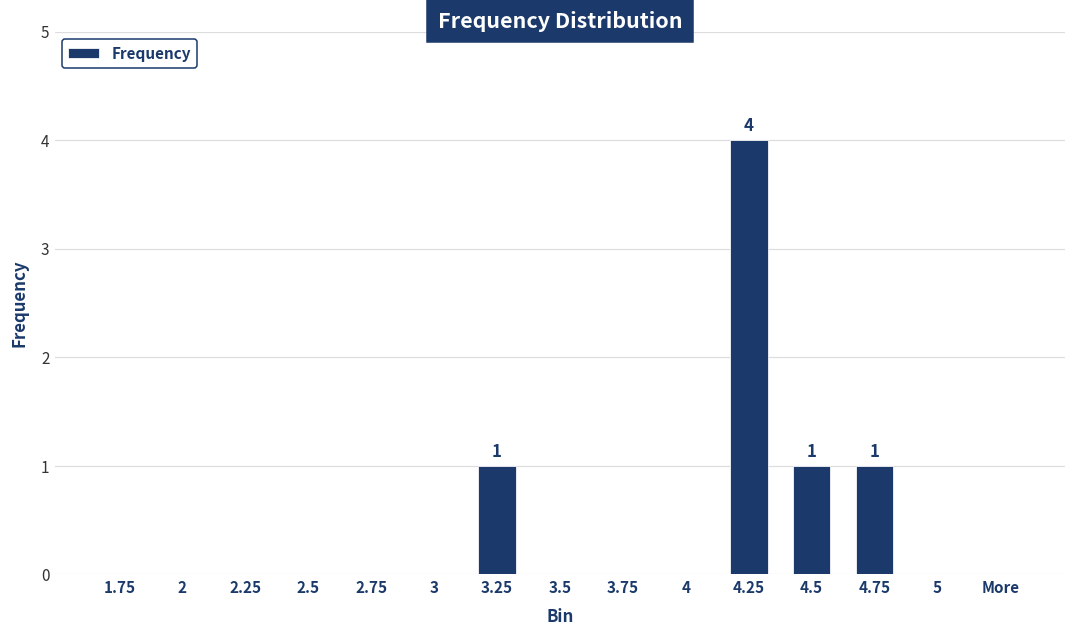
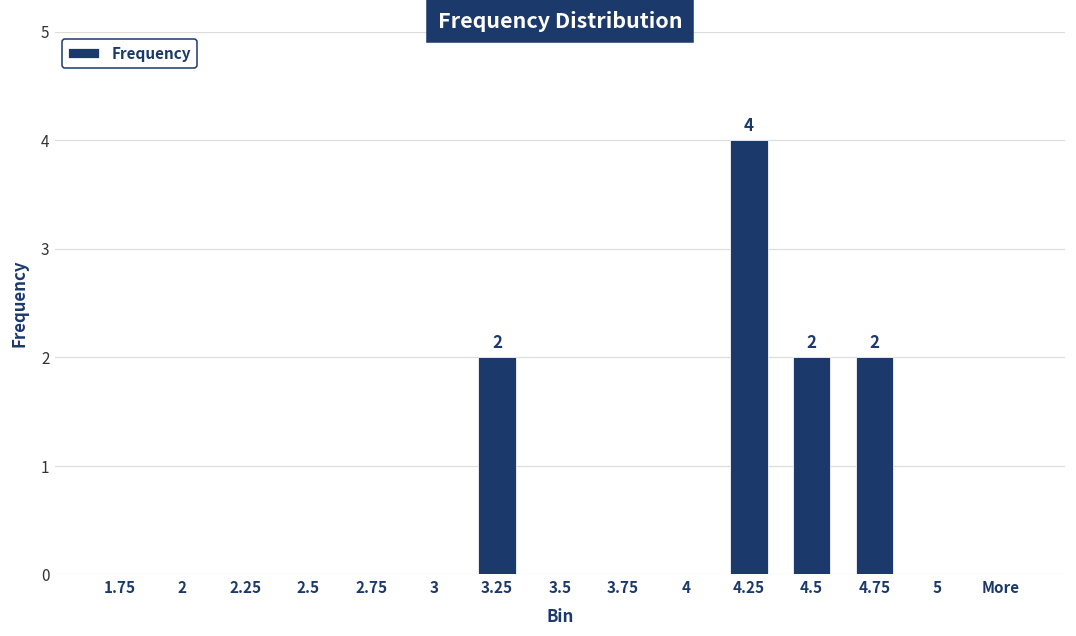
3.25: 1 -> 2
4.5: 1 -> 2
4.75: 1 -> 2
